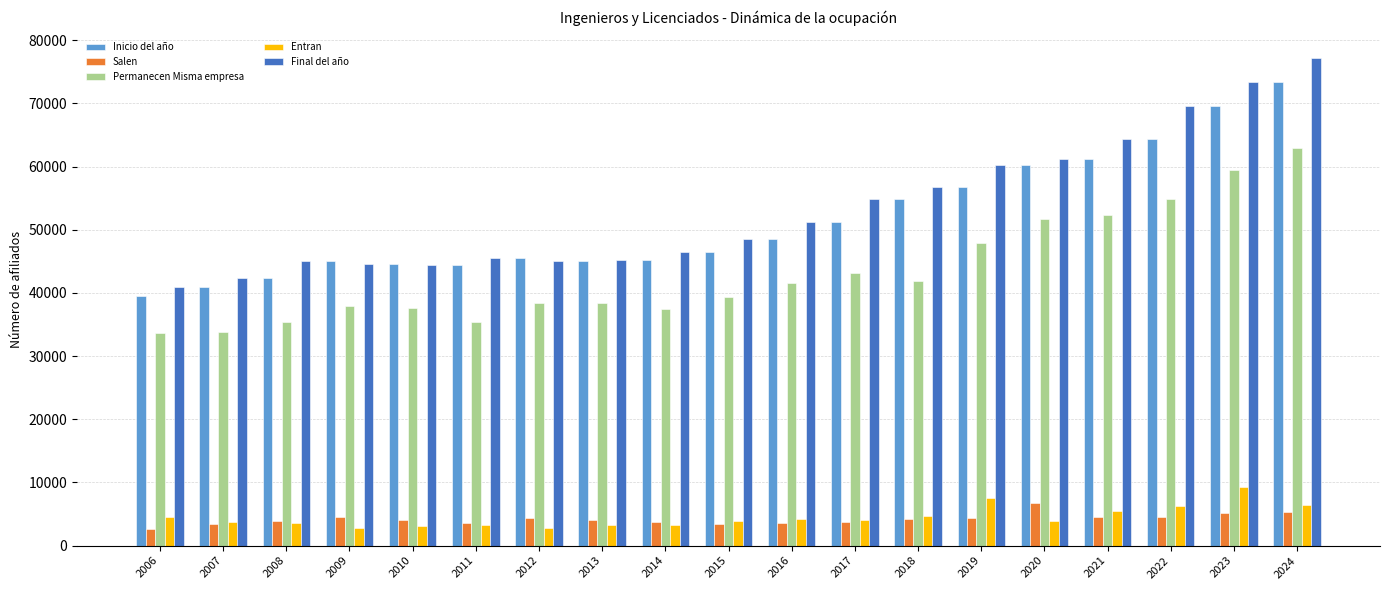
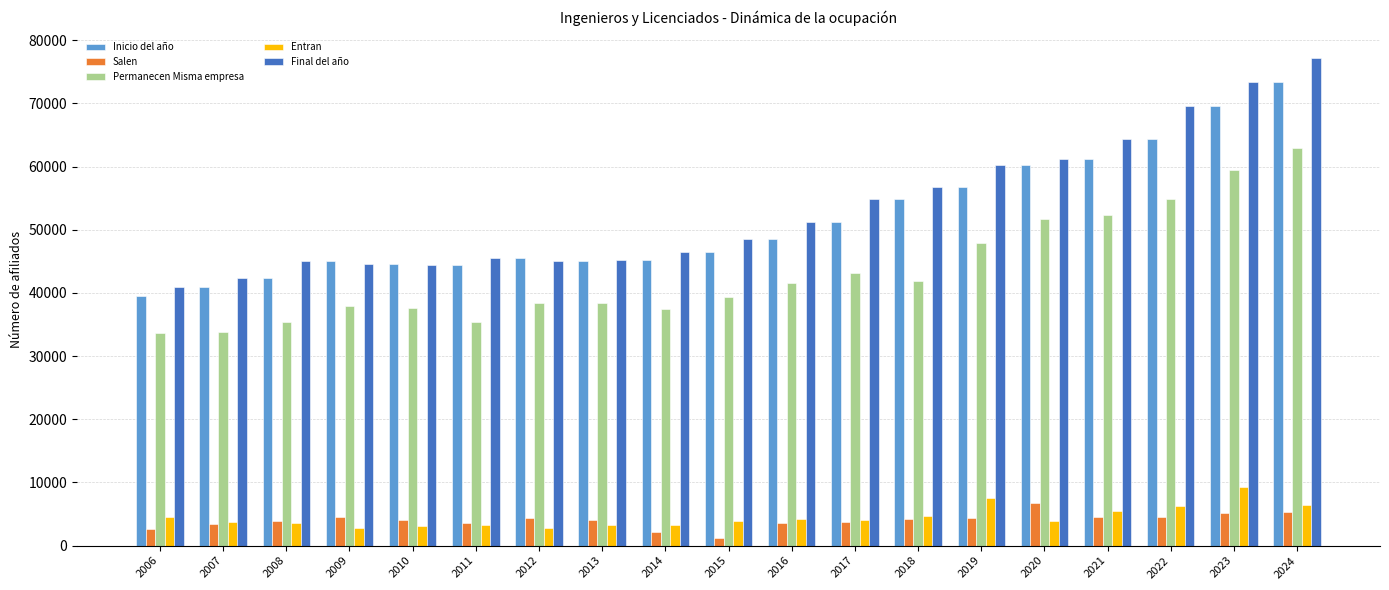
Salen, 2014: 4000 -> 2000
Salen, 2015: 3000 -> 1000
